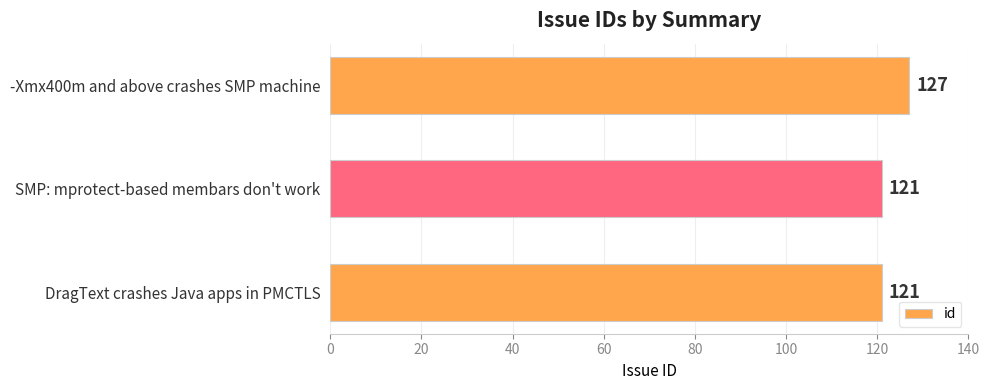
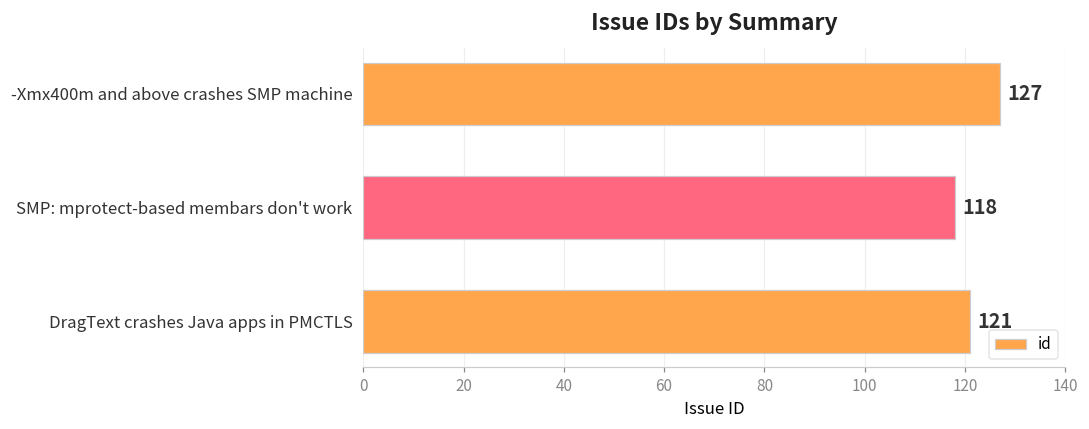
SMP: mprotect-based membars don't work: 121 -> 118
